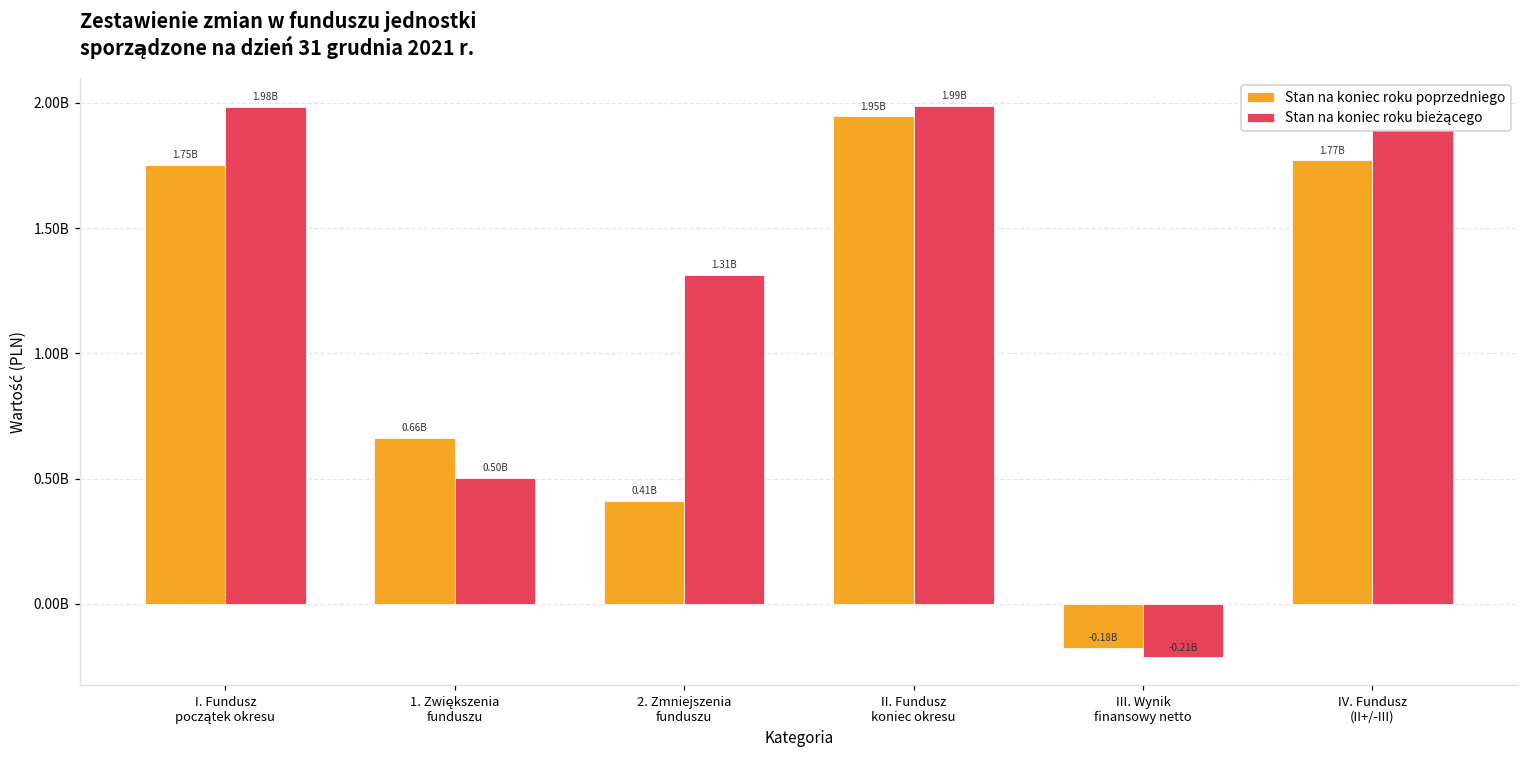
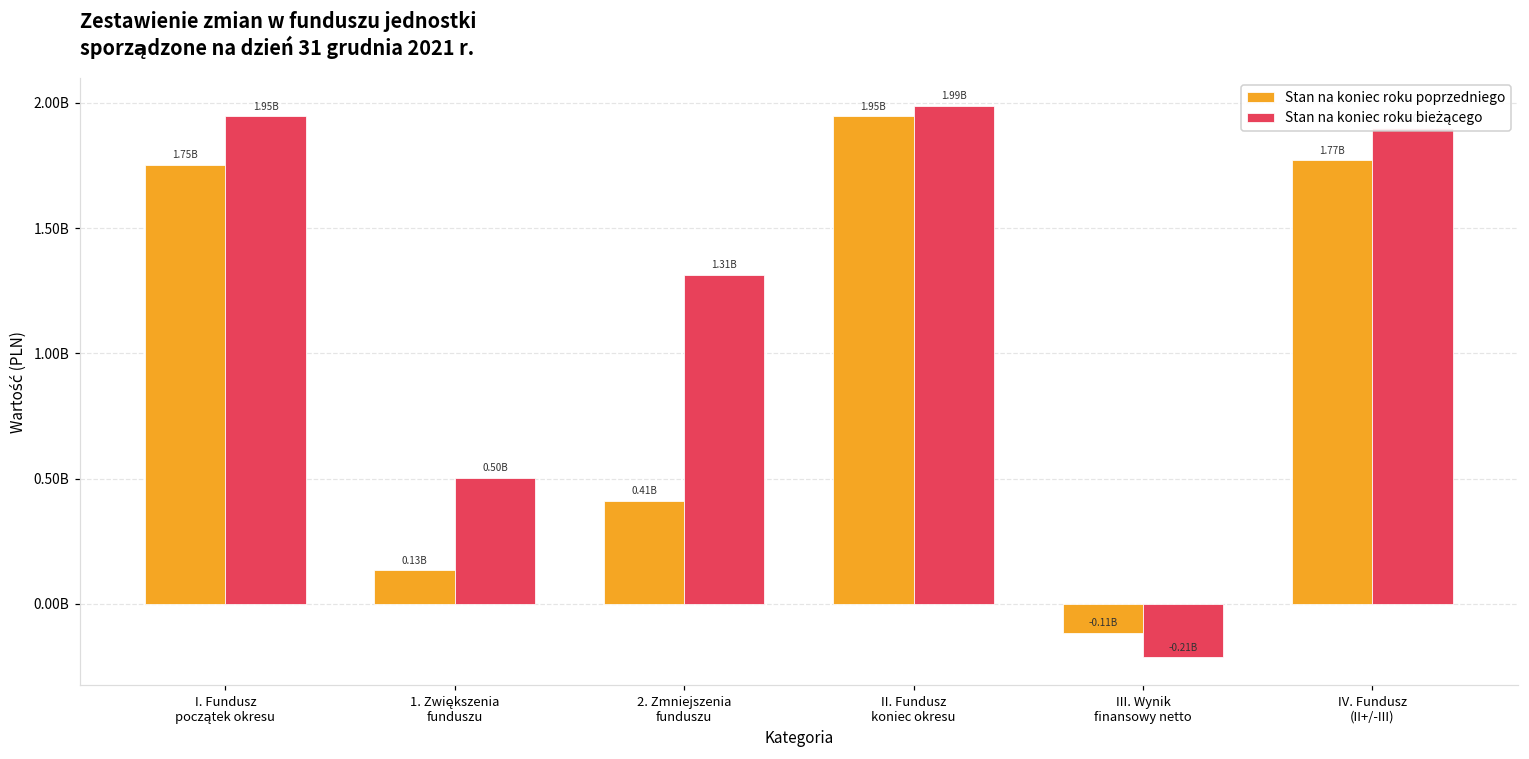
Stan na koniec roku bieżącego, I. Fundusz początek okresu: 1.98B -> 1.95B
Stan na koniec roku poprzedniego, 1. Zwiększenia funduszu: 0.66B -> 0.13B
Stan na koniec roku poprzedniego, III. Wynik finansowy netto: -0.18B -> -0.11B
